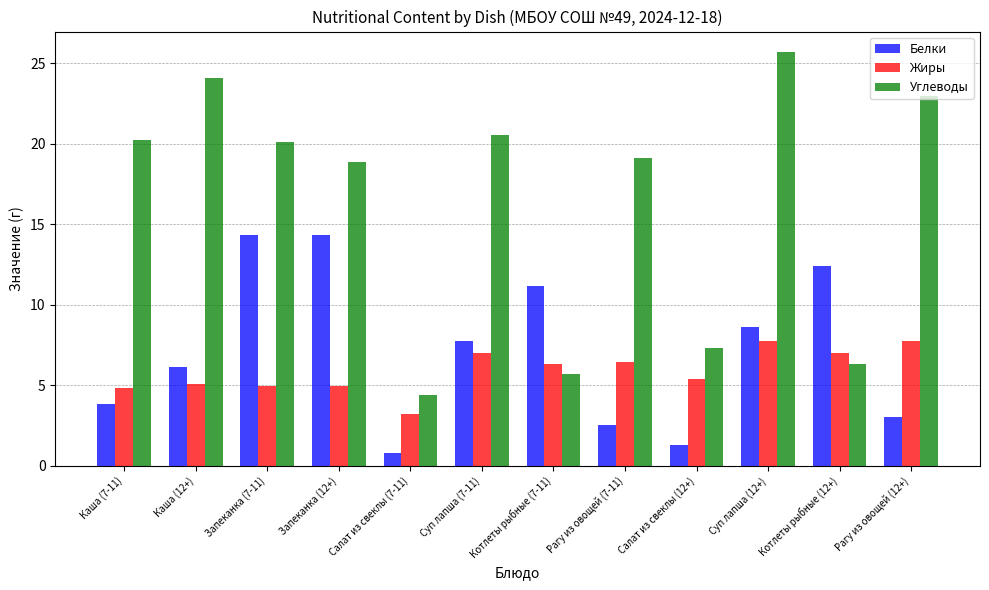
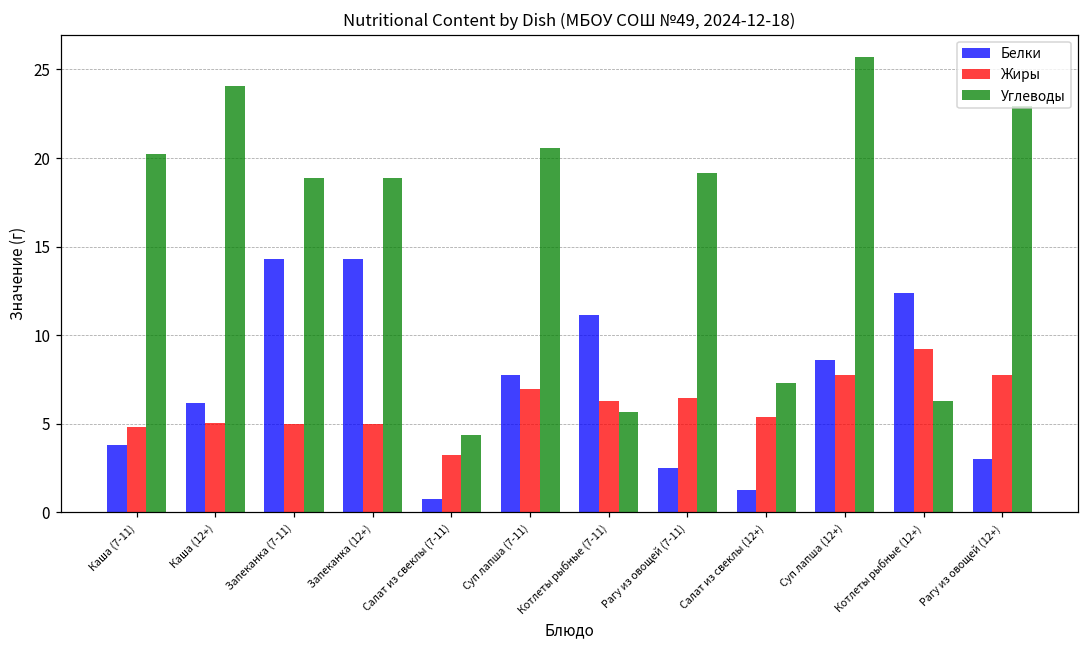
Углеводы, Запеканка (7-11): 20.1 -> 18.9
Жиры, Котлеты рыбные (12+): 7.0 -> 9.2
